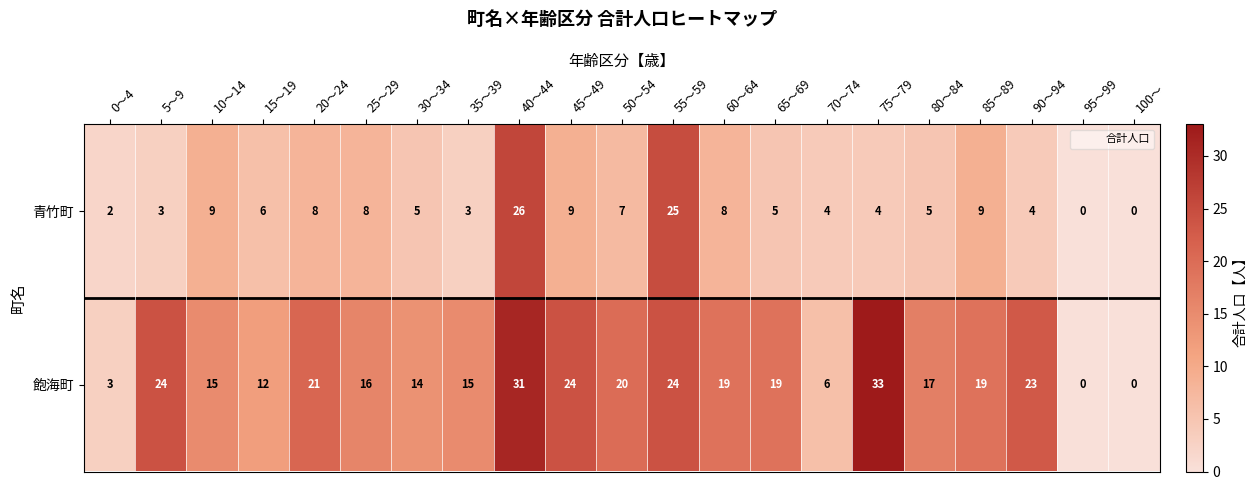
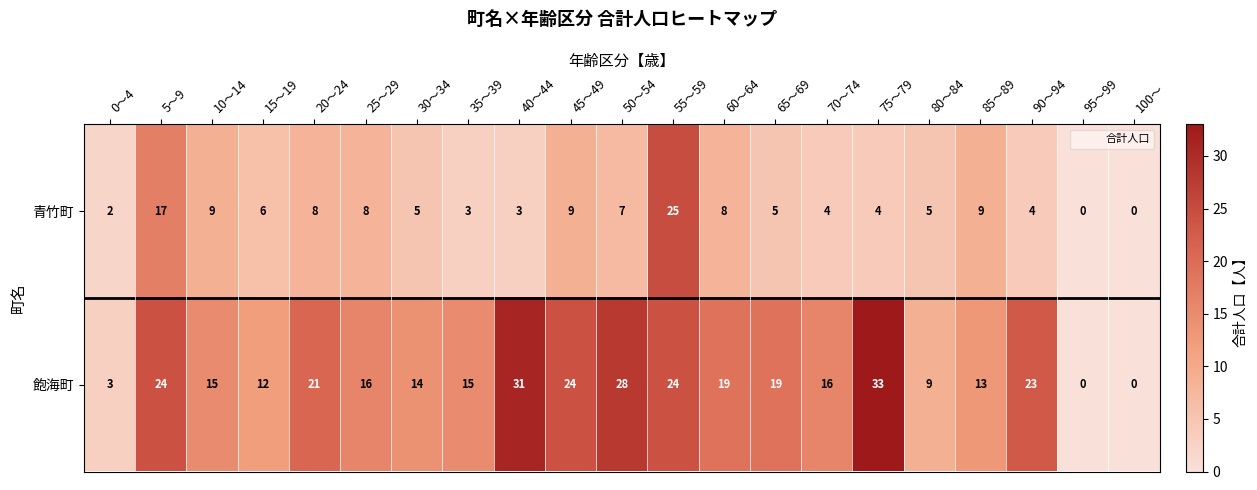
青竹町, 5～9: 3 -> 17
青竹町, 40～44: 26 -> 3
飽海町, 50～54: 20 -> 28
飽海町, 70～74: 6 -> 16
飽海町, 80～84: 17 -> 9
飽海町, 85～89: 19 -> 13
